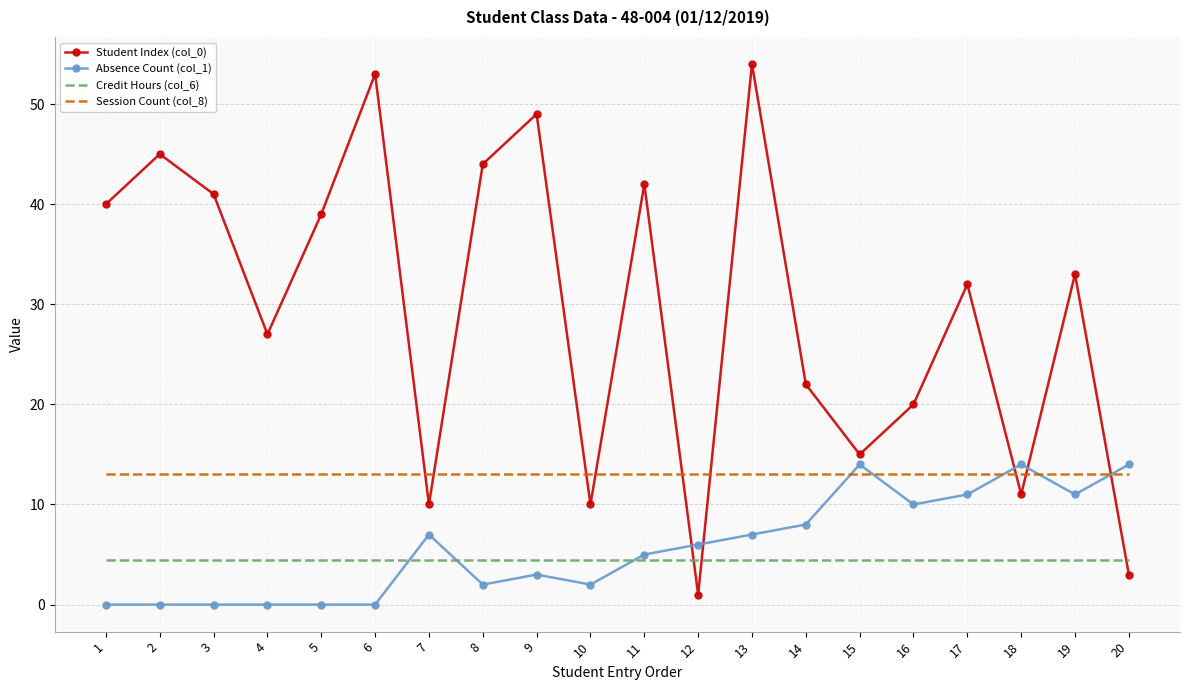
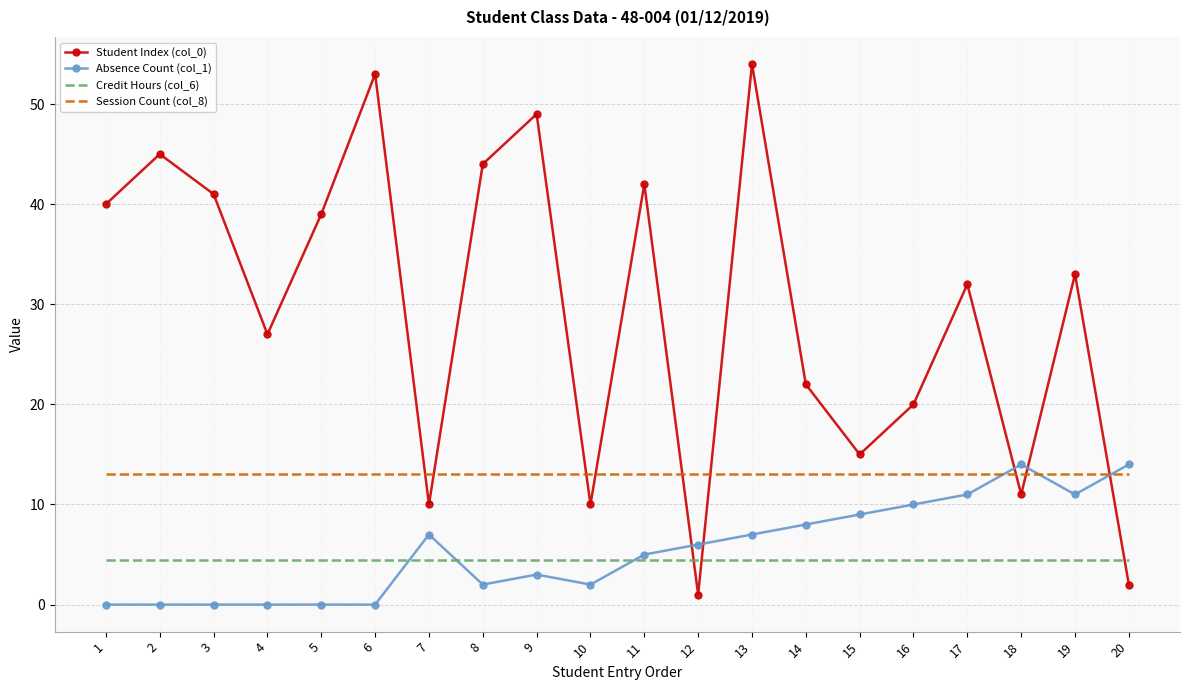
Absence Count (col_1), 15: 14 -> 9
Student Index (col_0), 20: 3 -> 2
